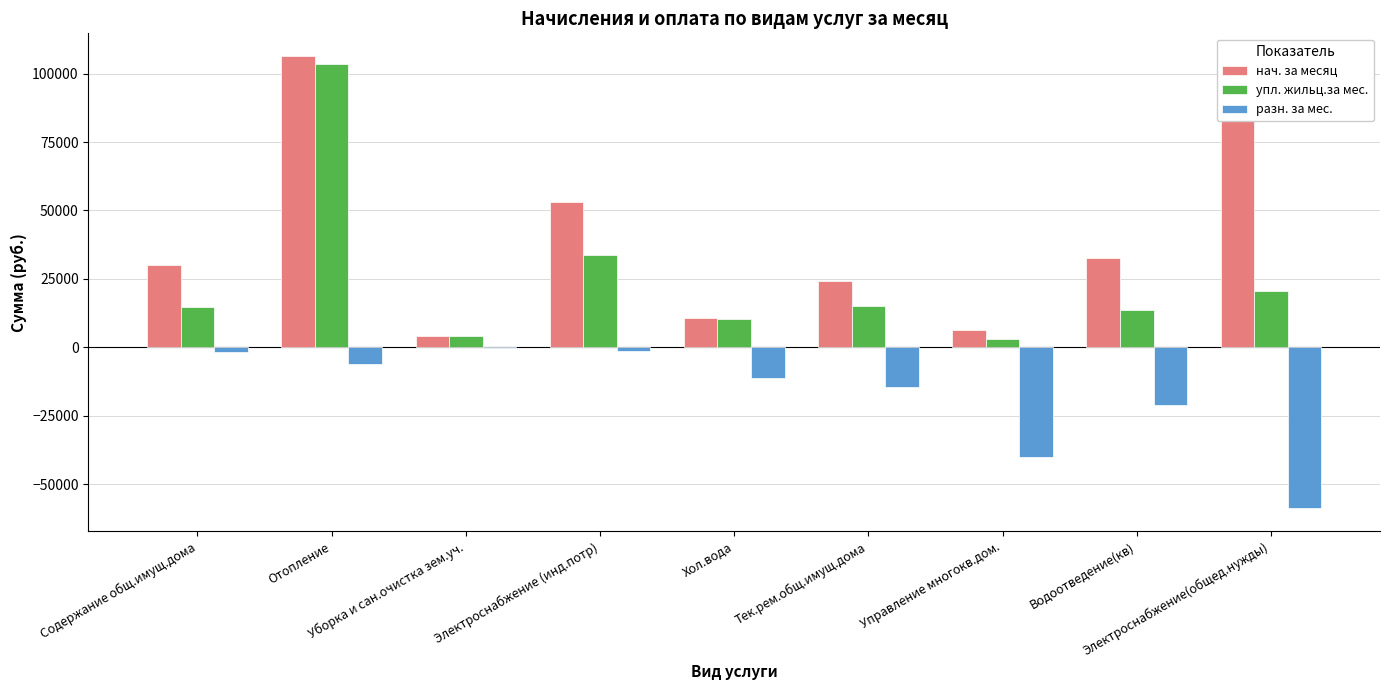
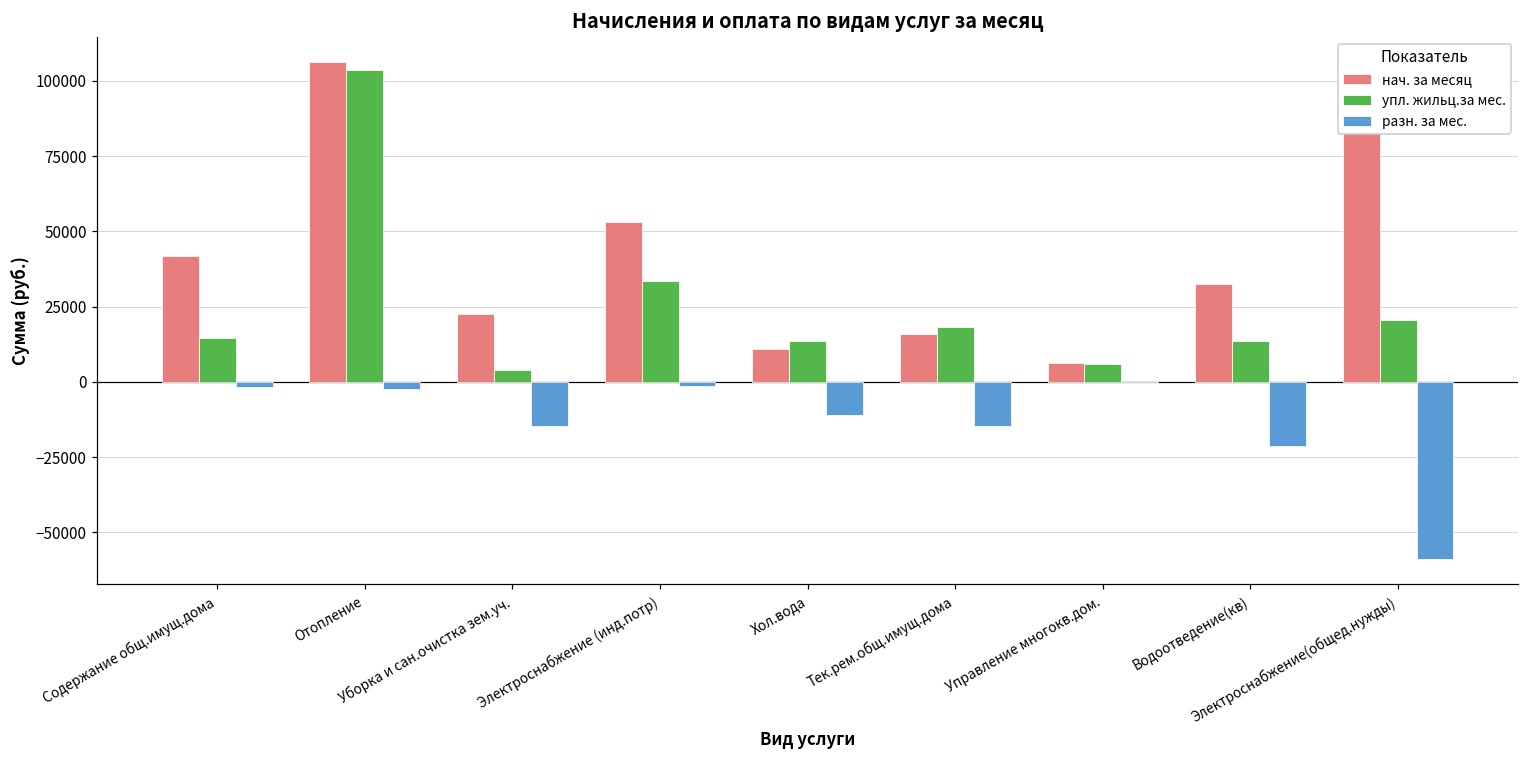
нач. за месяц, Содержание общ.имущ.дома: 30000 -> 42000
разн. за мес., Отопление: -6000 -> -2000
нач. за месяц, Уборка и сан.очистка зем.уч.: 4000 -> 23000
разн. за мес., Уборка и сан.очистка зем.уч.: 0 -> -15000
упл. жильц.за мес., Хол.вода: 10000 -> 14000
нач. за месяц, Тек.рем.общ.имущ.дома: 24000 -> 16000
упл. жильц.за мес., Тек.рем.общ.имущ.дома: 15000 -> 18000
упл. жильц.за мес., Управление многокв.дом.: 3000 -> 6000
разн. за мес., Управление многокв.дом.: -40000 -> 0
